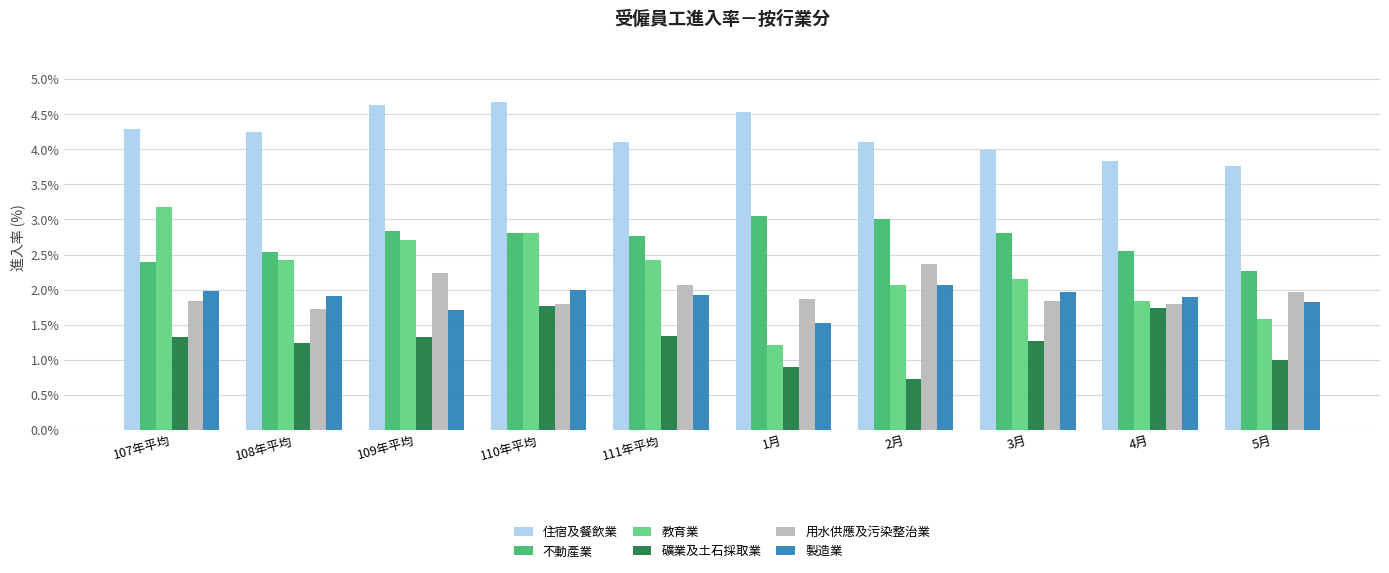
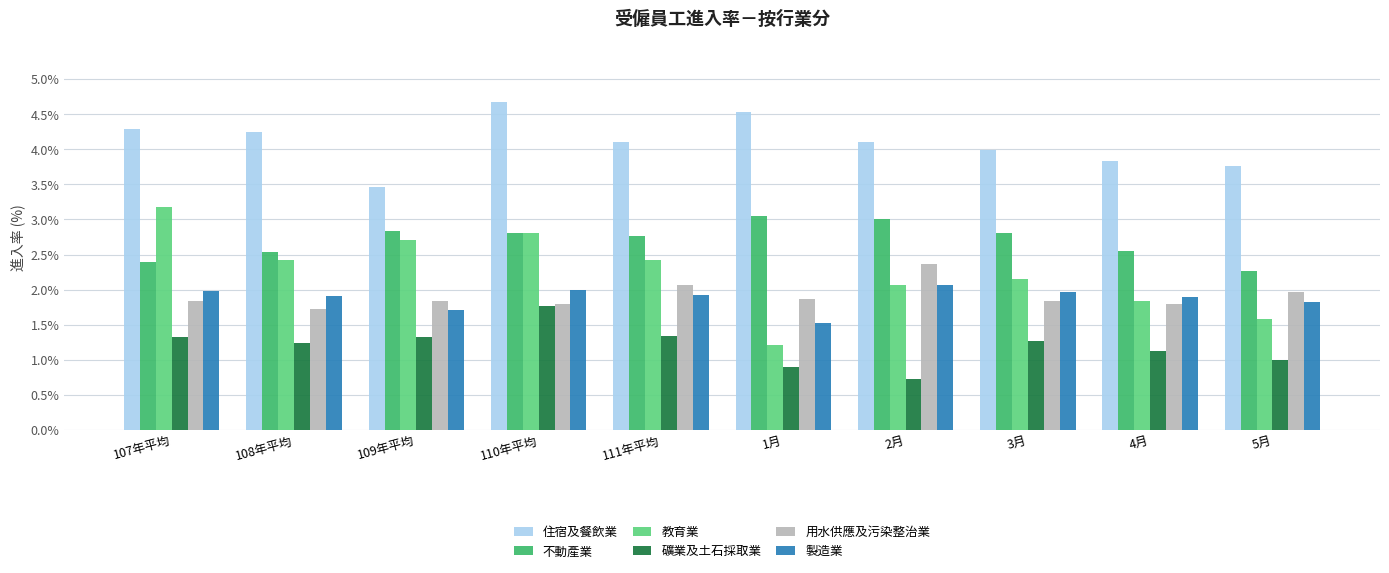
住宿及餐飲業, 109年平均: 4.6% -> 3.5%
用水供應及污染整治業, 109年平均: 2.2% -> 1.8%
礦業及土石採取業, 4月: 1.7% -> 1.1%
